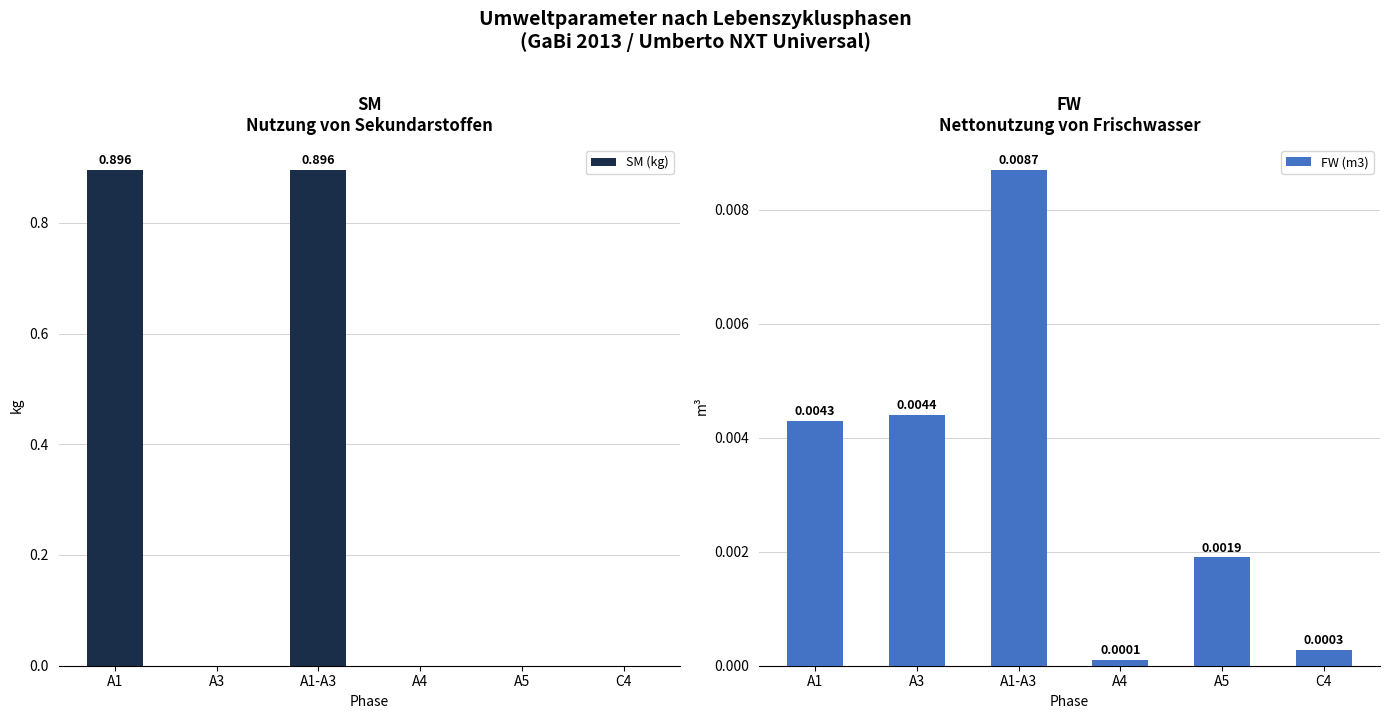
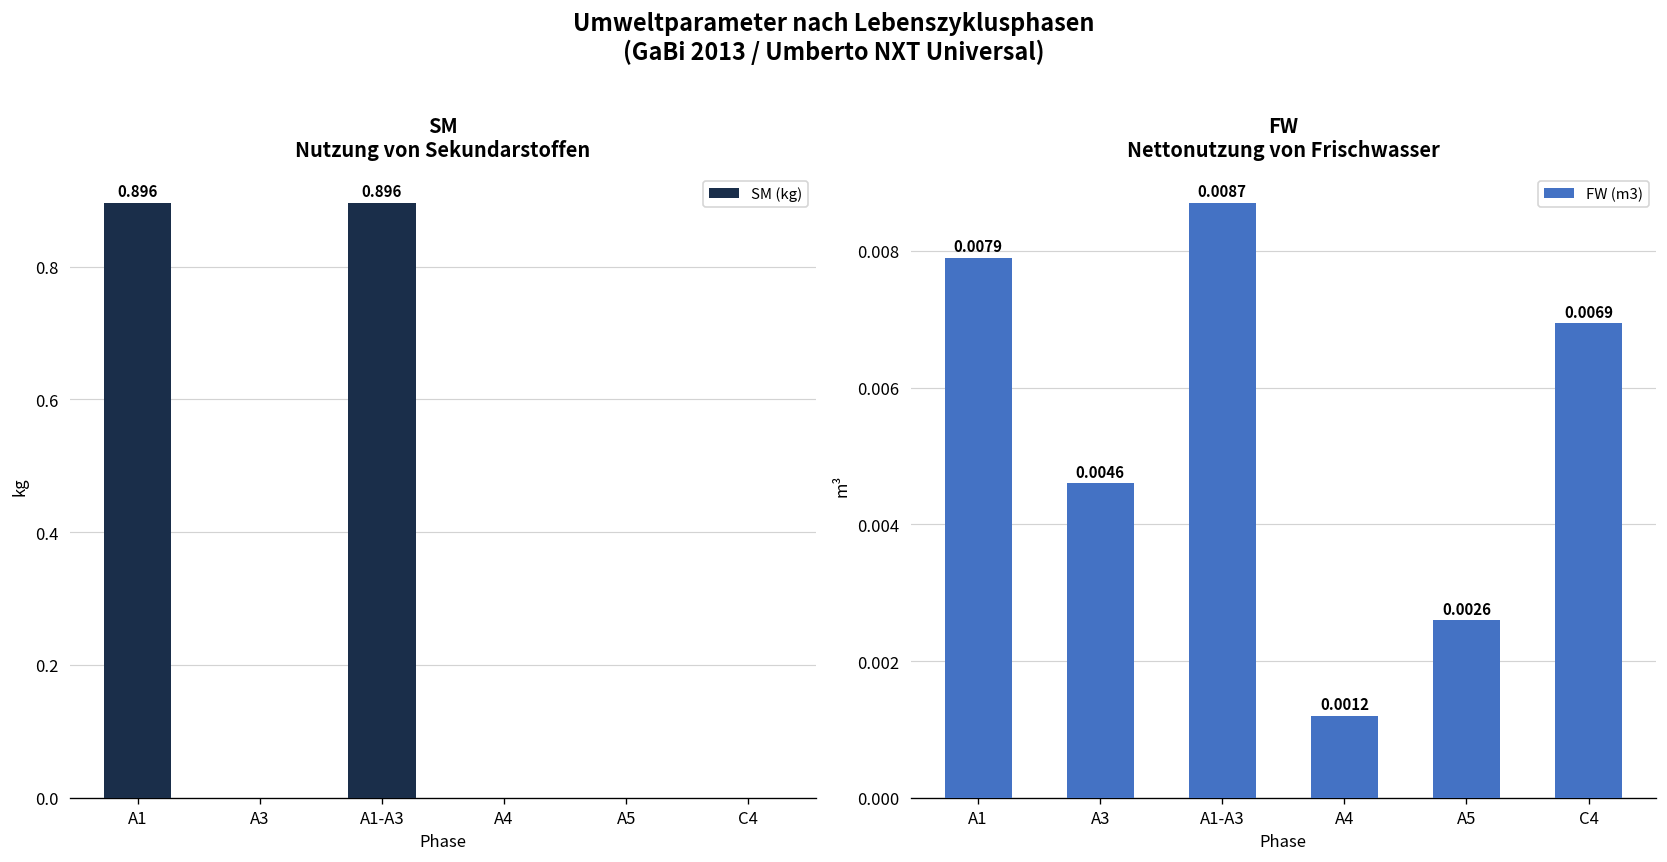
FW Nettonutzung von Frischwasser, A1: 0.0043 -> 0.0079
FW Nettonutzung von Frischwasser, A3: 0.0044 -> 0.0046
FW Nettonutzung von Frischwasser, A4: 0.0001 -> 0.0012
FW Nettonutzung von Frischwasser, A5: 0.0019 -> 0.0026
FW Nettonutzung von Frischwasser, C4: 0.0003 -> 0.0069
